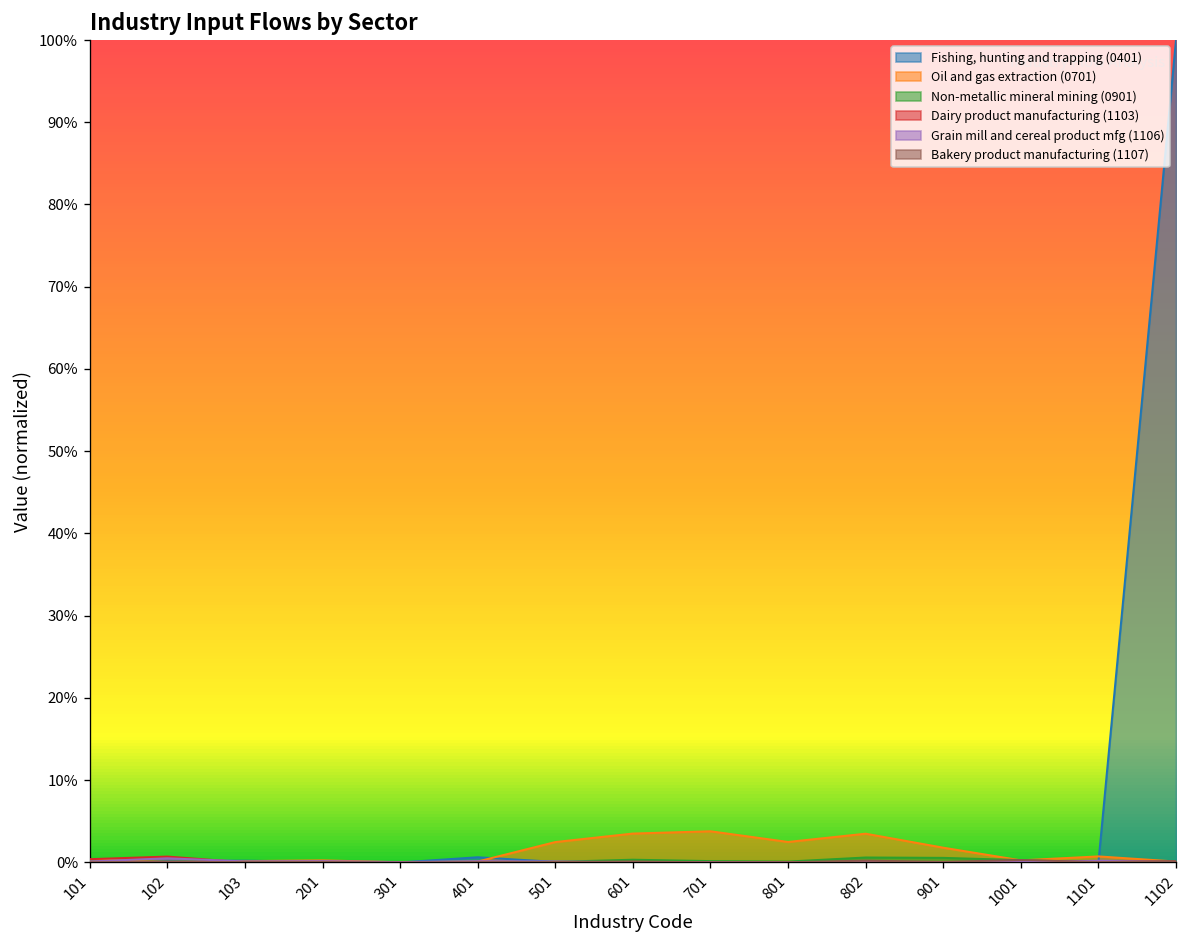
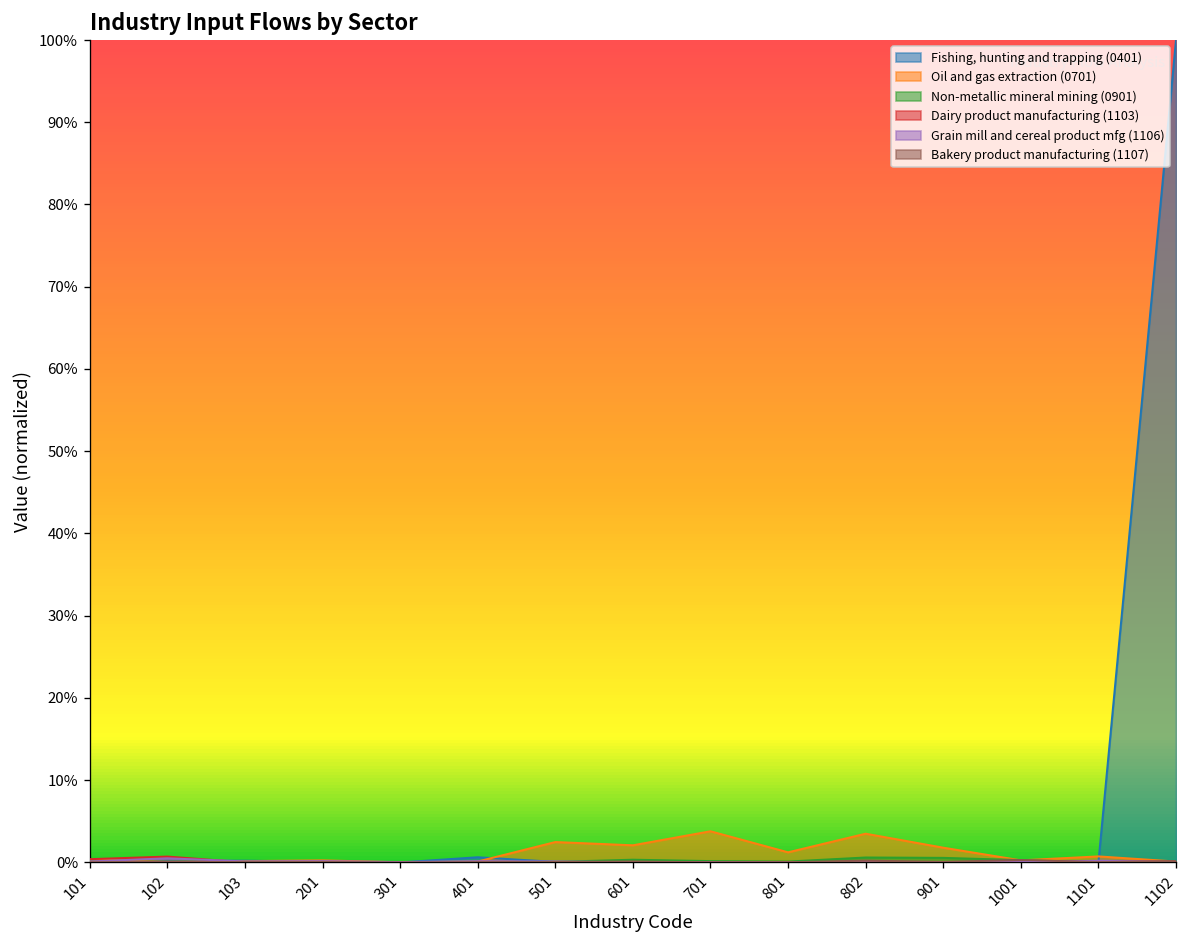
Oil and gas extraction (0701), 601: 4% -> 2%
Oil and gas extraction (0701), 801: 2% -> 1%
